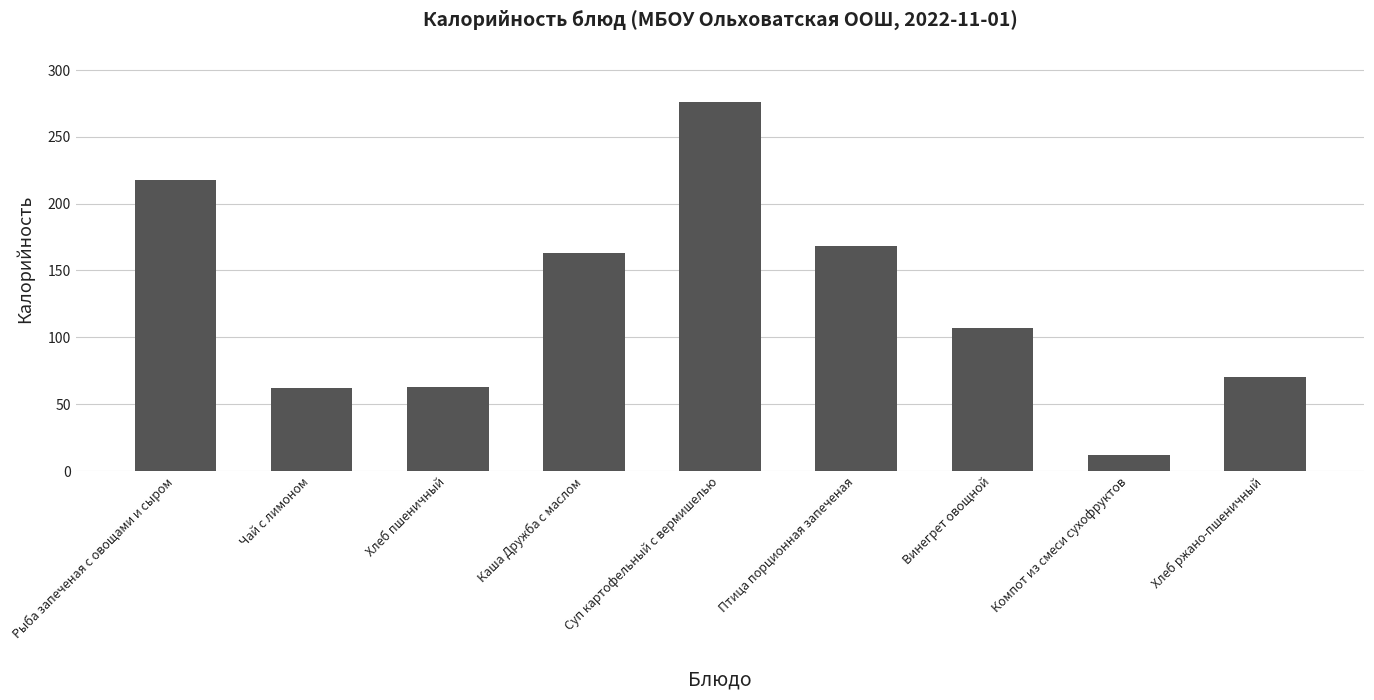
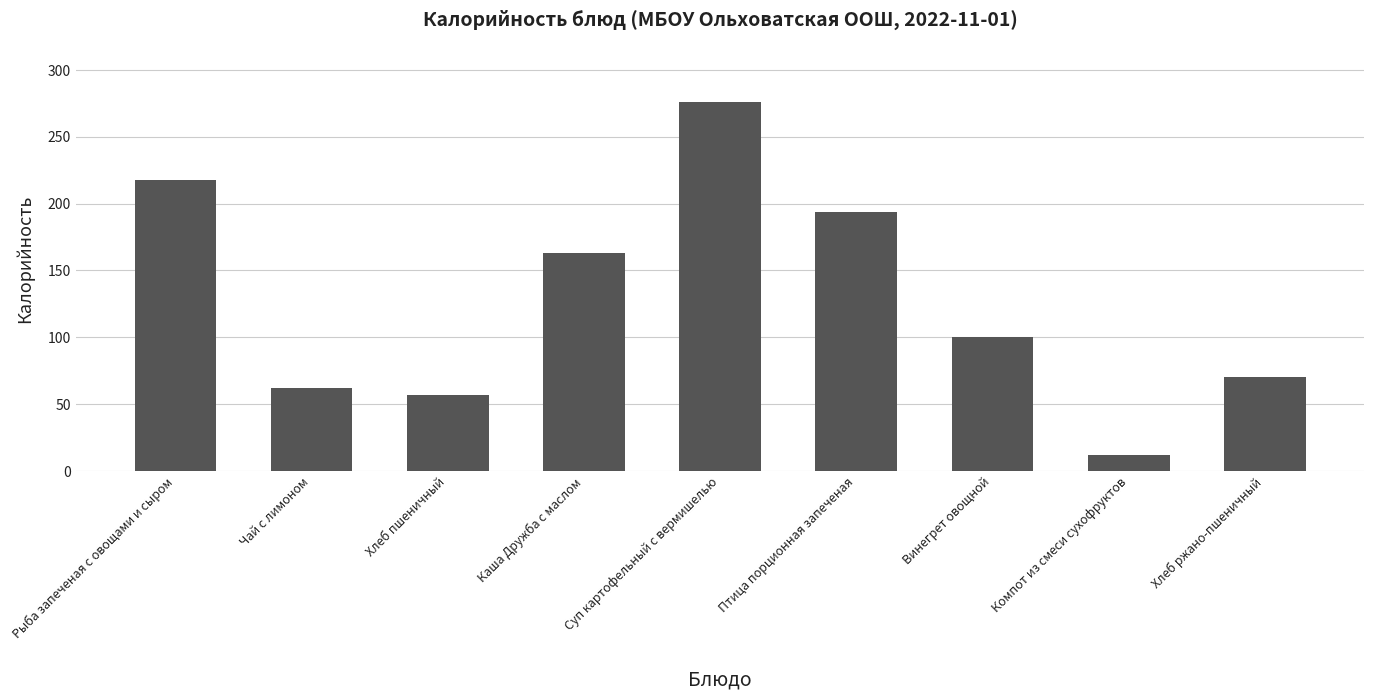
Хлеб пшеничный: 63 -> 57
Птица порционная запеченая: 168 -> 194
Винегрет овощной: 107 -> 100
